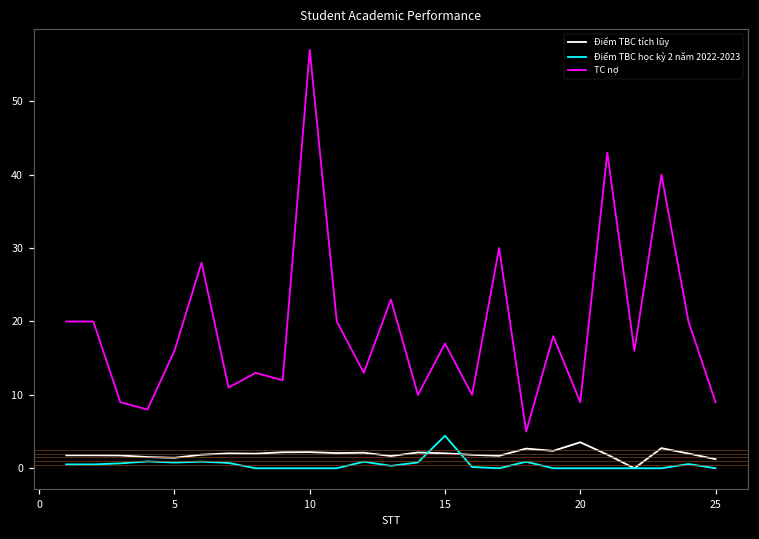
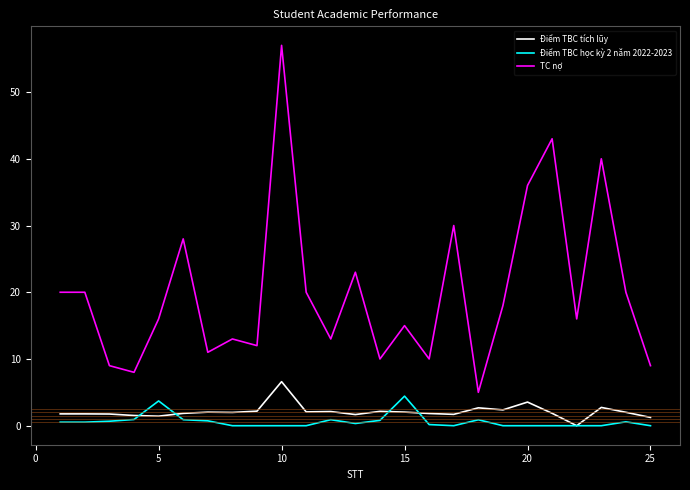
Điểm TBC học kỳ 2 năm 2022-2023, 5: 1 -> 4
Điểm TBC tích lũy, 10: 2 -> 7
TC nợ, 15: 17 -> 15
TC nợ, 20: 9 -> 36
